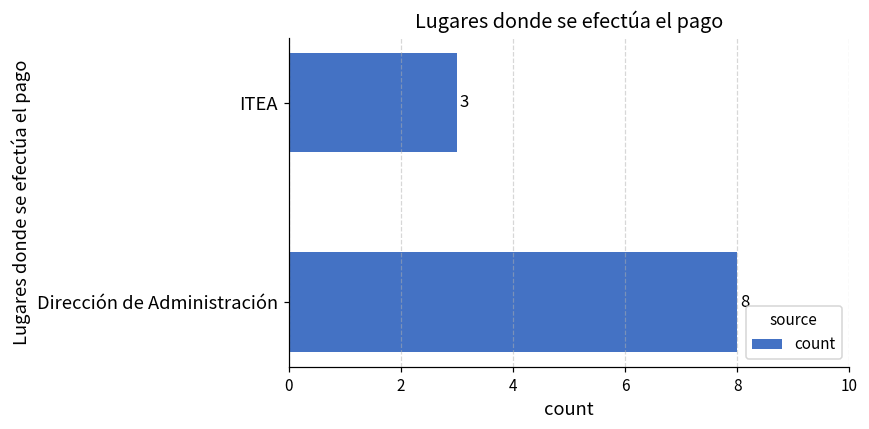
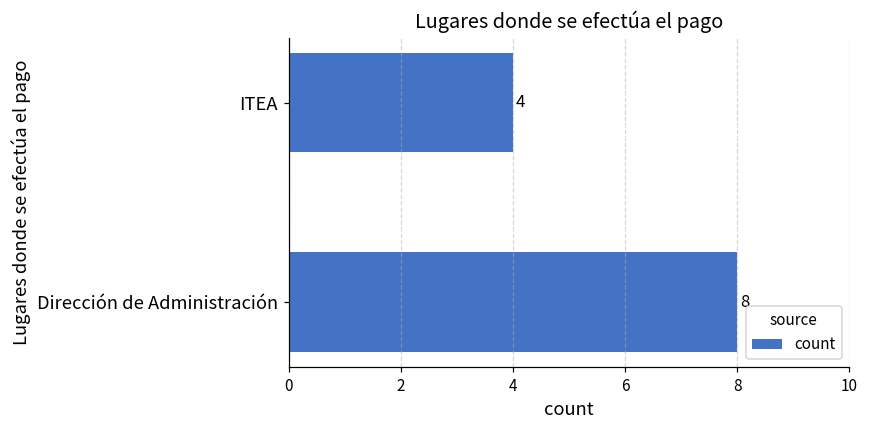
ITEA: 3 -> 4
